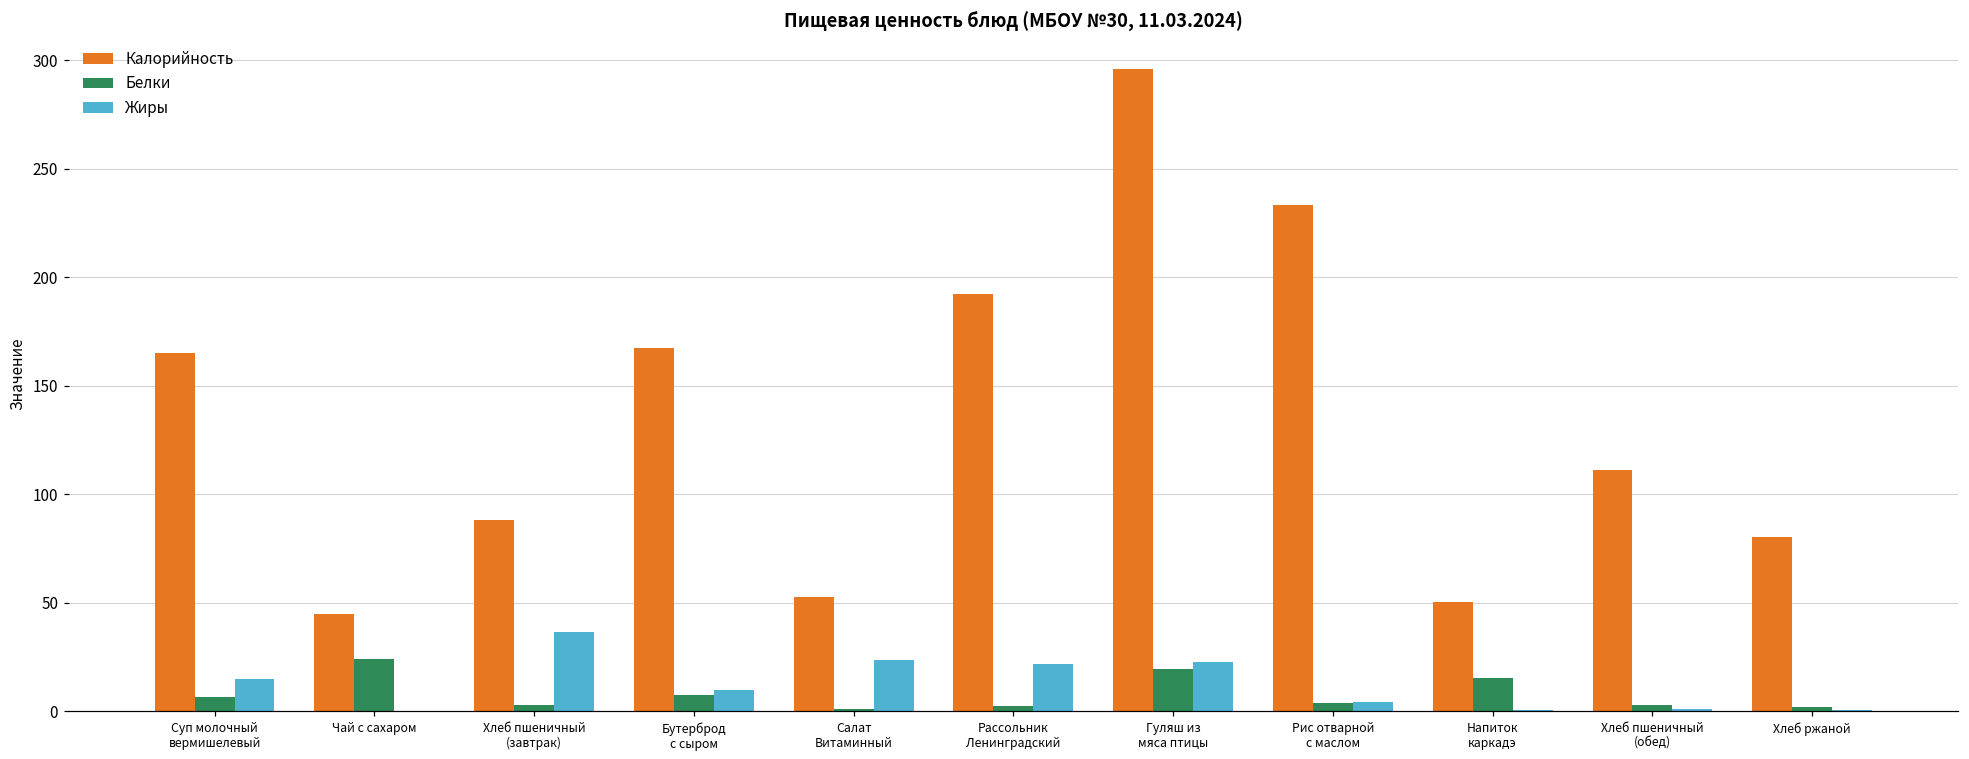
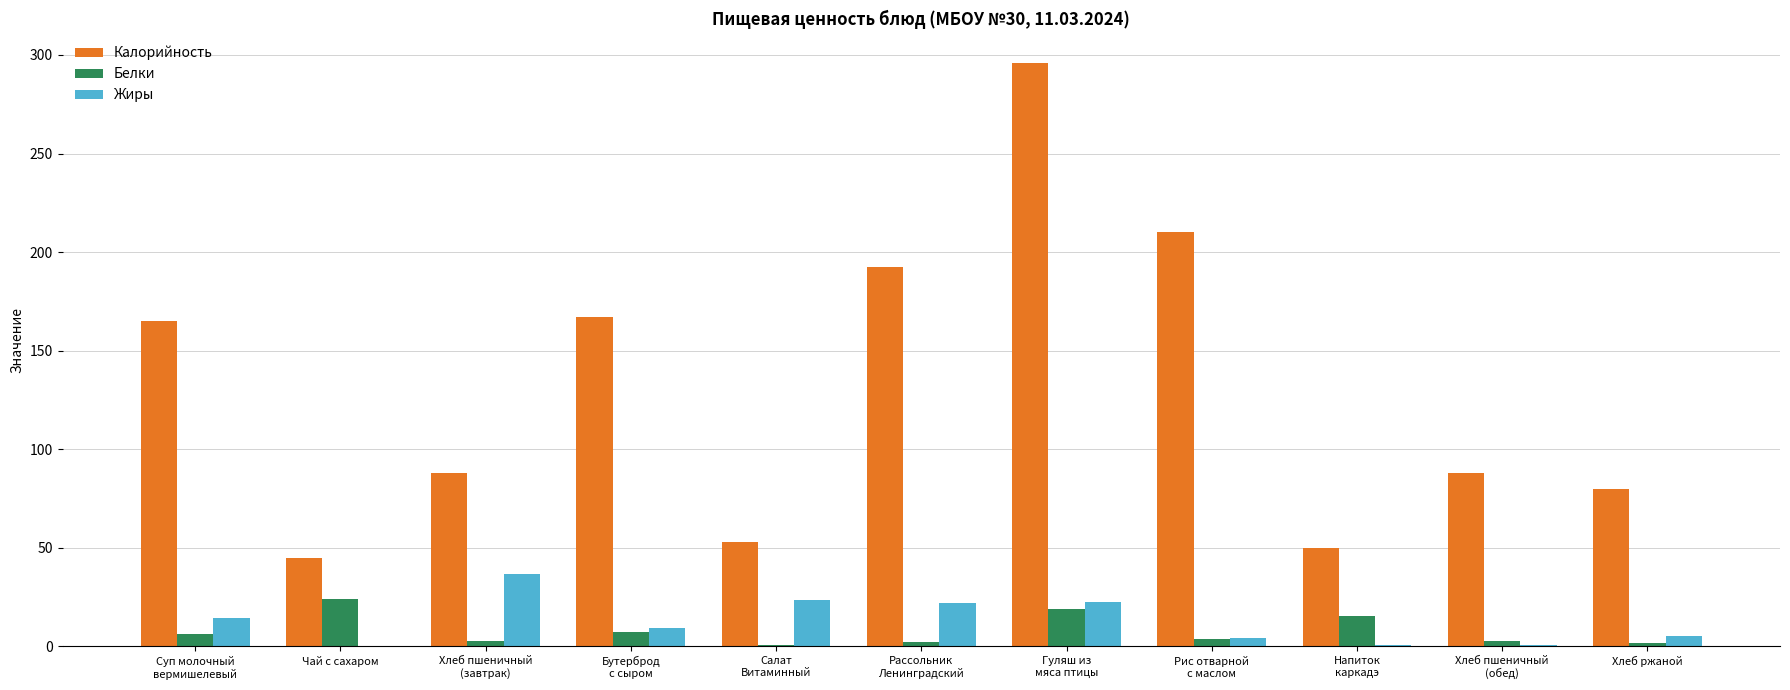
Калорийность, Рис отварной с маслом: 233 -> 210
Калорийность, Хлеб пшеничный (обед): 111 -> 88
Жиры, Хлеб ржаной: 0 -> 6
